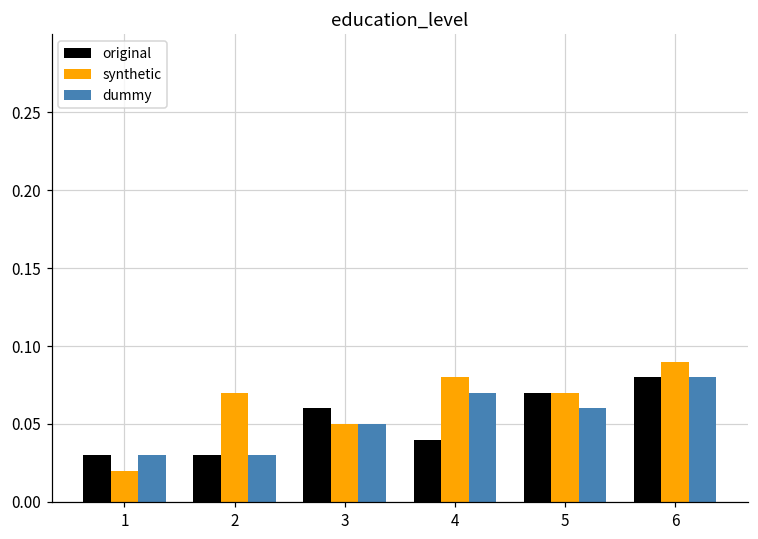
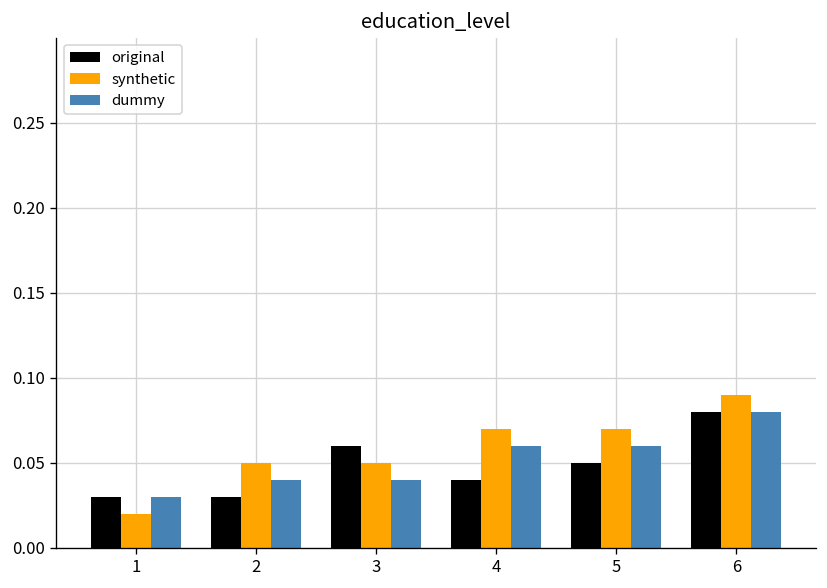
synthetic, 2: 0.070 -> 0.050
dummy, 2: 0.030 -> 0.040
dummy, 3: 0.050 -> 0.040
synthetic, 4: 0.080 -> 0.070
dummy, 4: 0.070 -> 0.060
original, 5: 0.070 -> 0.050
